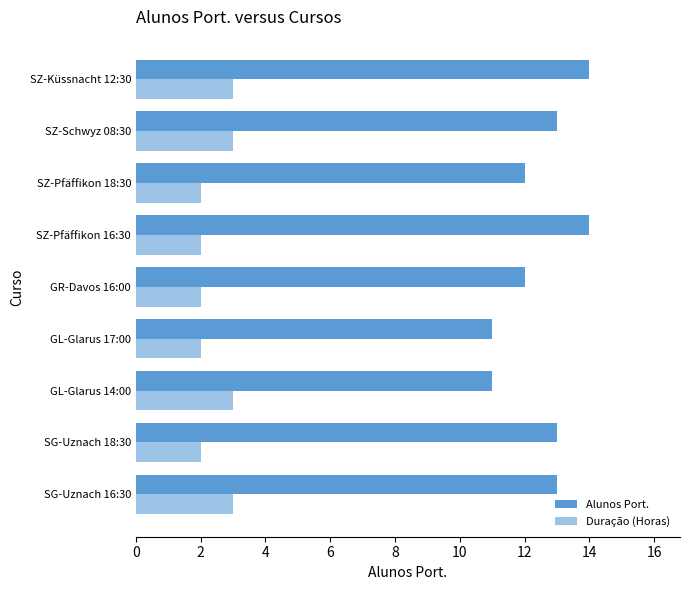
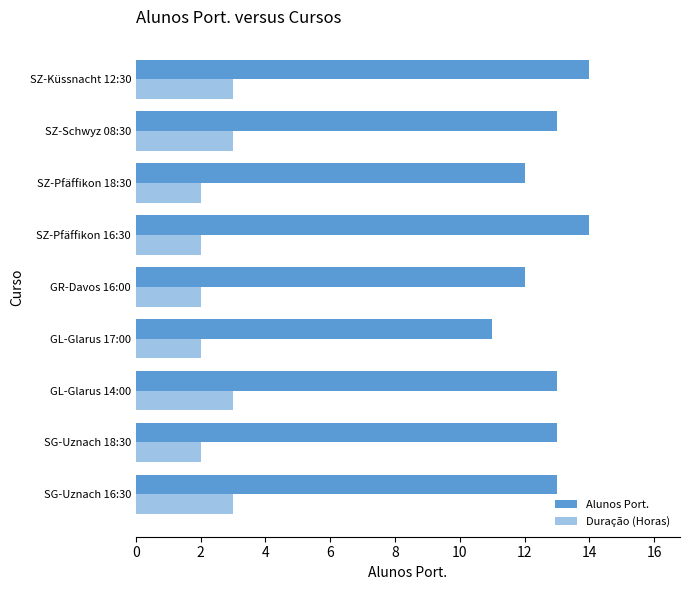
Alunos Port., GL-Glarus 14:00: 11 -> 13
